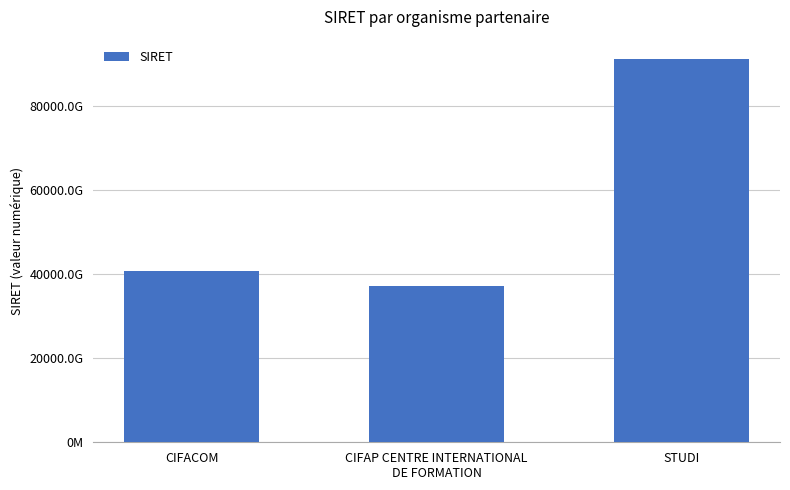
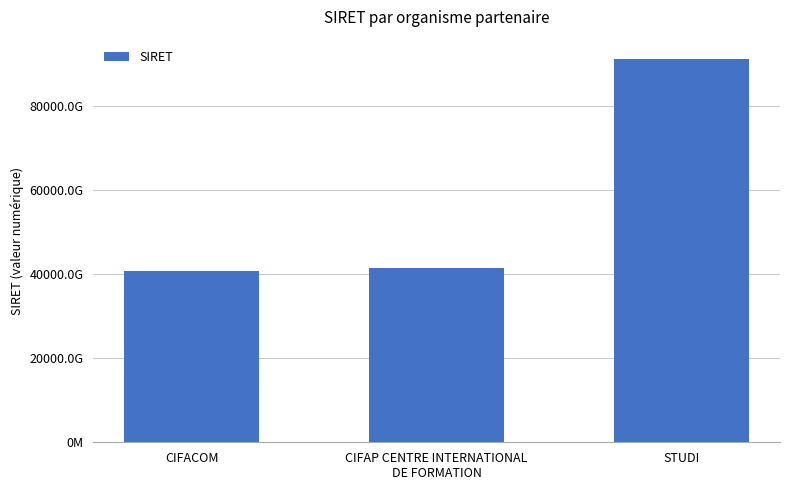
CIFAP CENTRE INTERNATIONAL DE FORMATION: 37000000000000 -> 41000000000000
